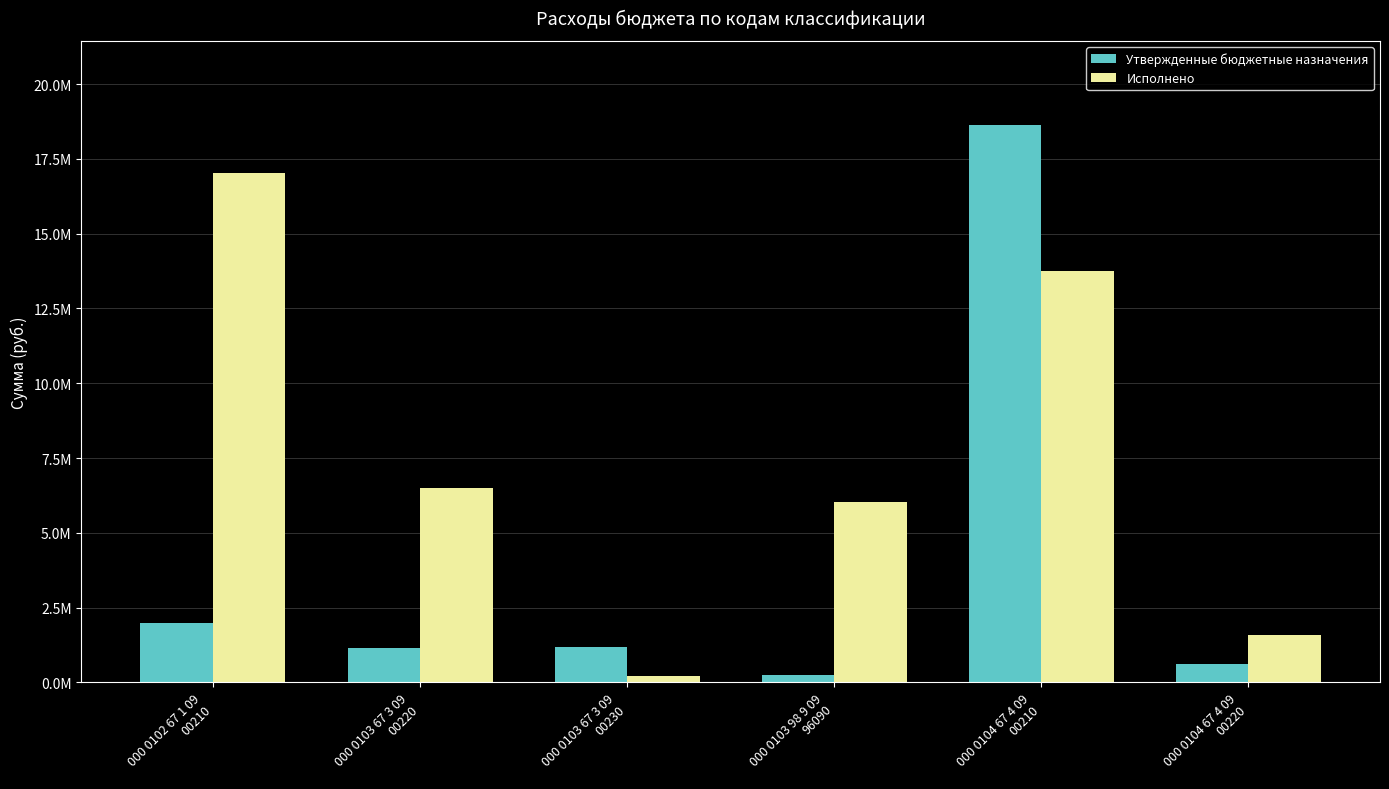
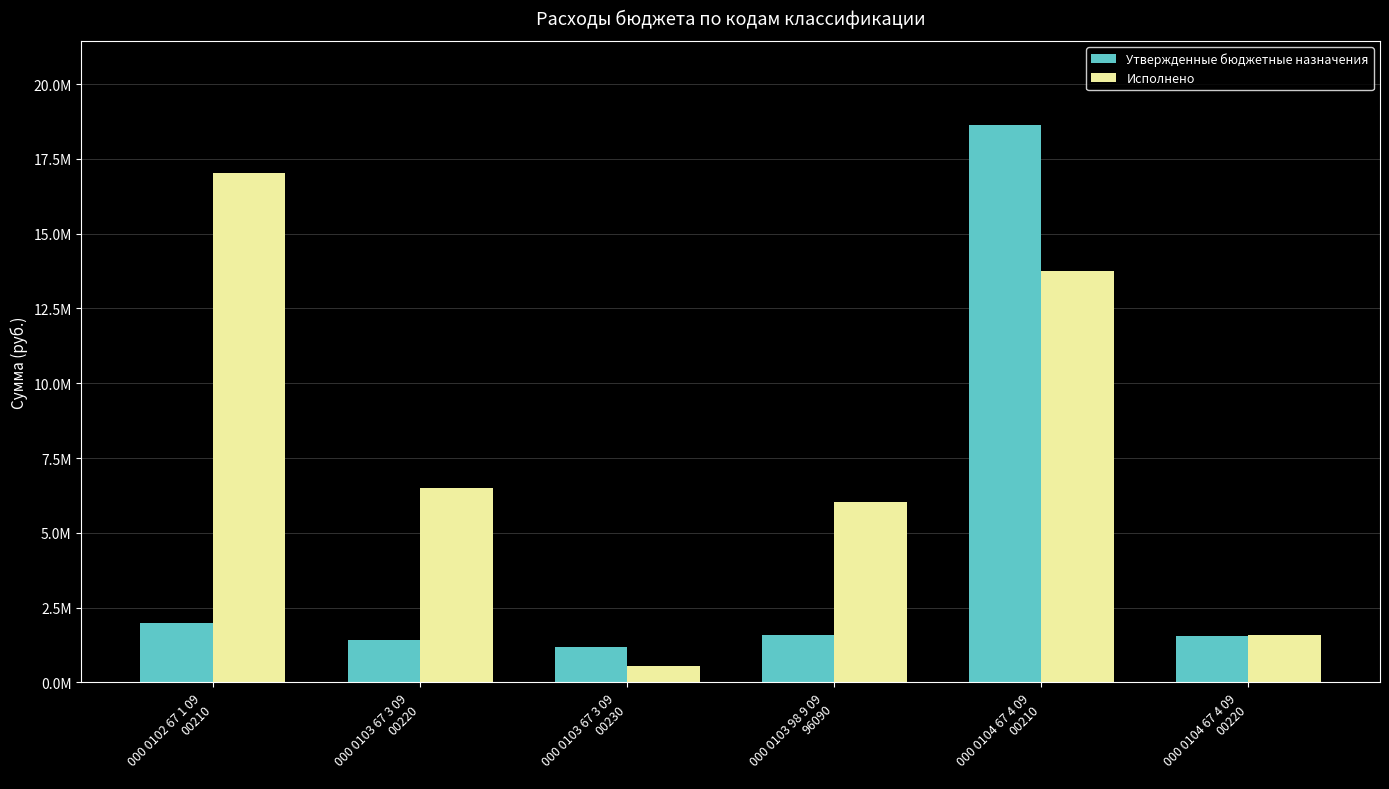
Утвержденные бюджетные назначения, 000 0103 67 3 09 00220: 1200000 -> 1400000
Исполнено, 000 0103 67 3 09 00230: 200000 -> 500000
Утвержденные бюджетные назначения, 000 0103 98 9 09 96090: 300000 -> 1600000
Утвержденные бюджетные назначения, 000 0104 67 4 09 00220: 600000 -> 1600000
